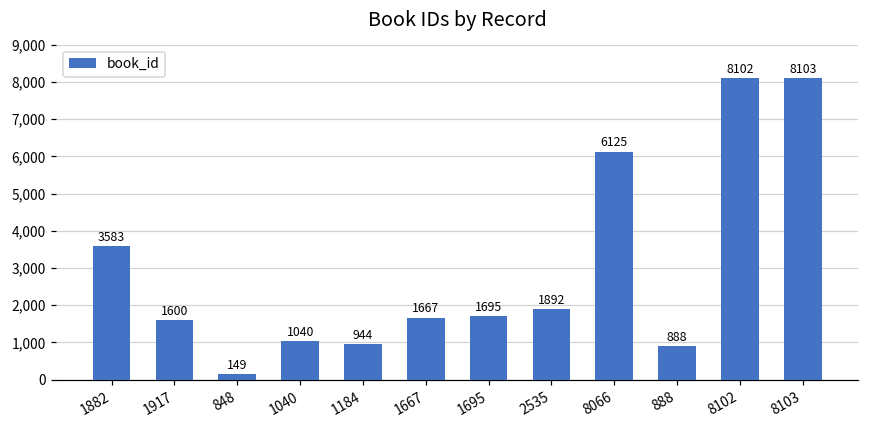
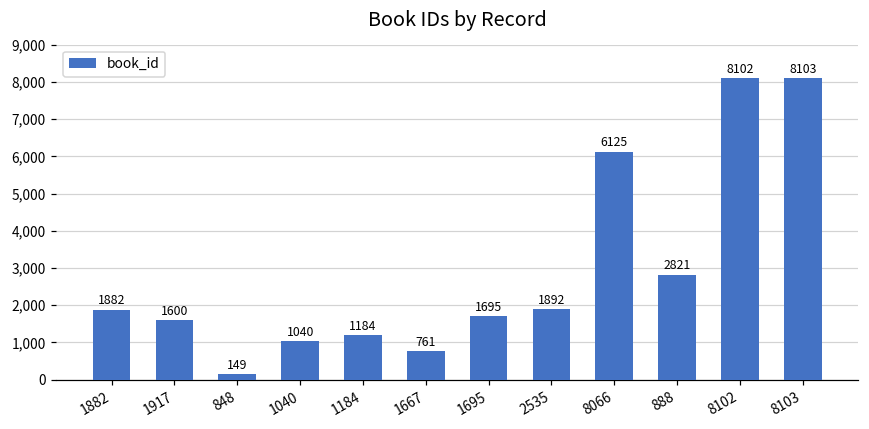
1882: 3583 -> 1882
1184: 944 -> 1184
1667: 1667 -> 761
888: 888 -> 2821
